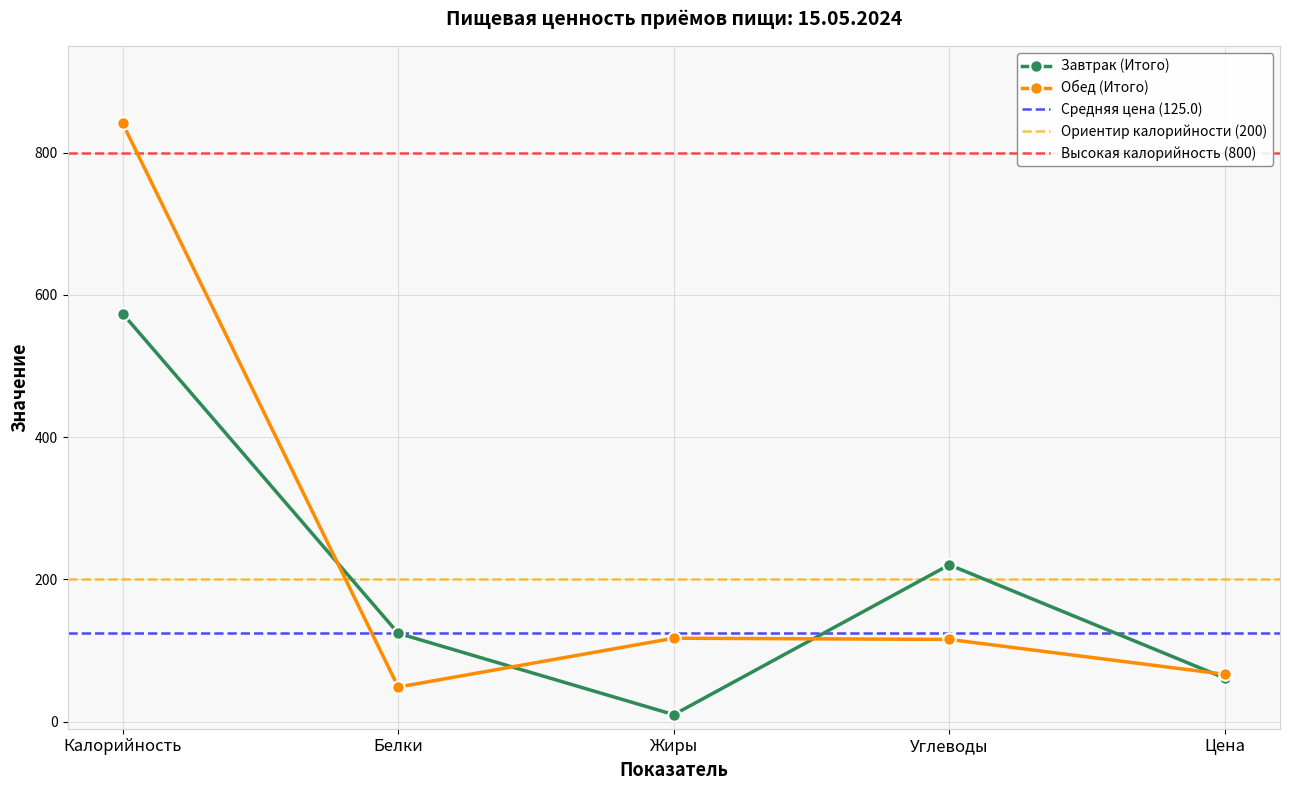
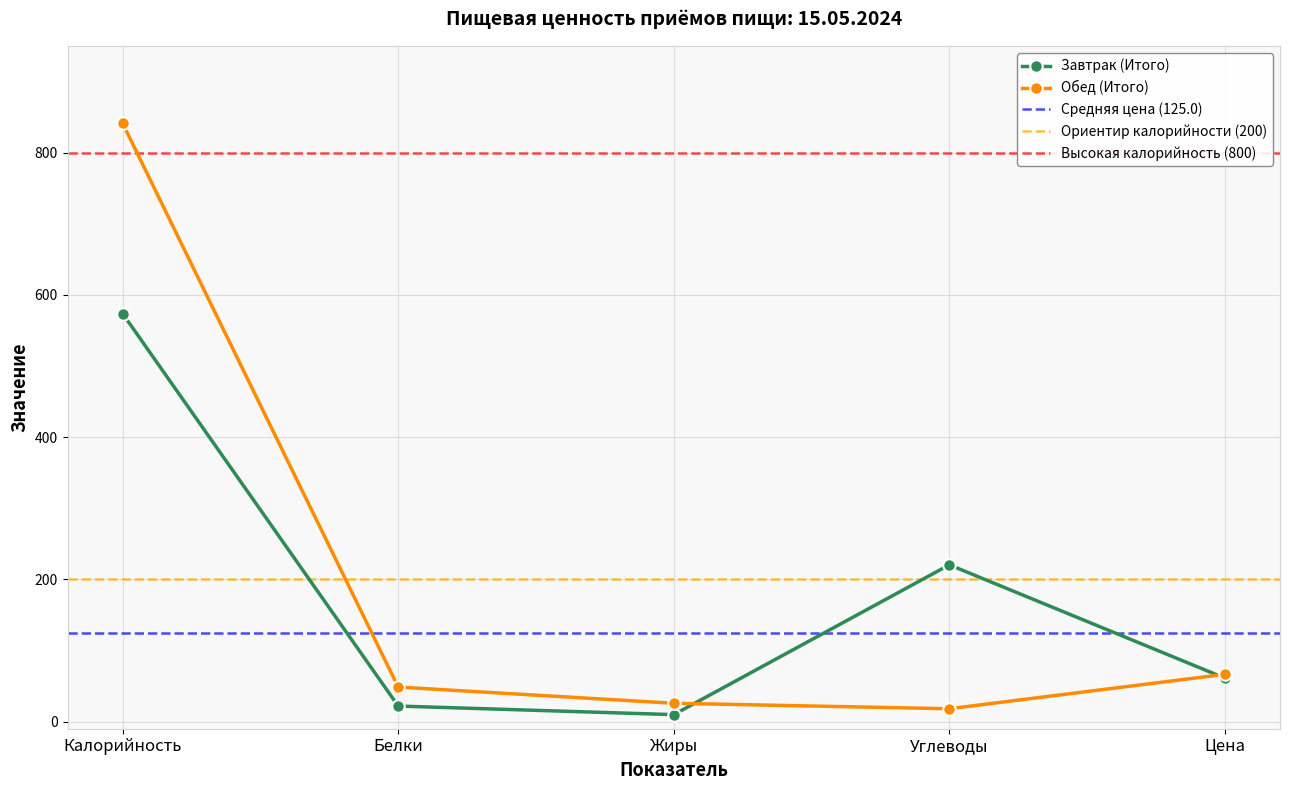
Завтрак (Итого), Белки: 120 -> 20
Обед (Итого), Жиры: 120 -> 30
Обед (Итого), Углеводы: 120 -> 20
